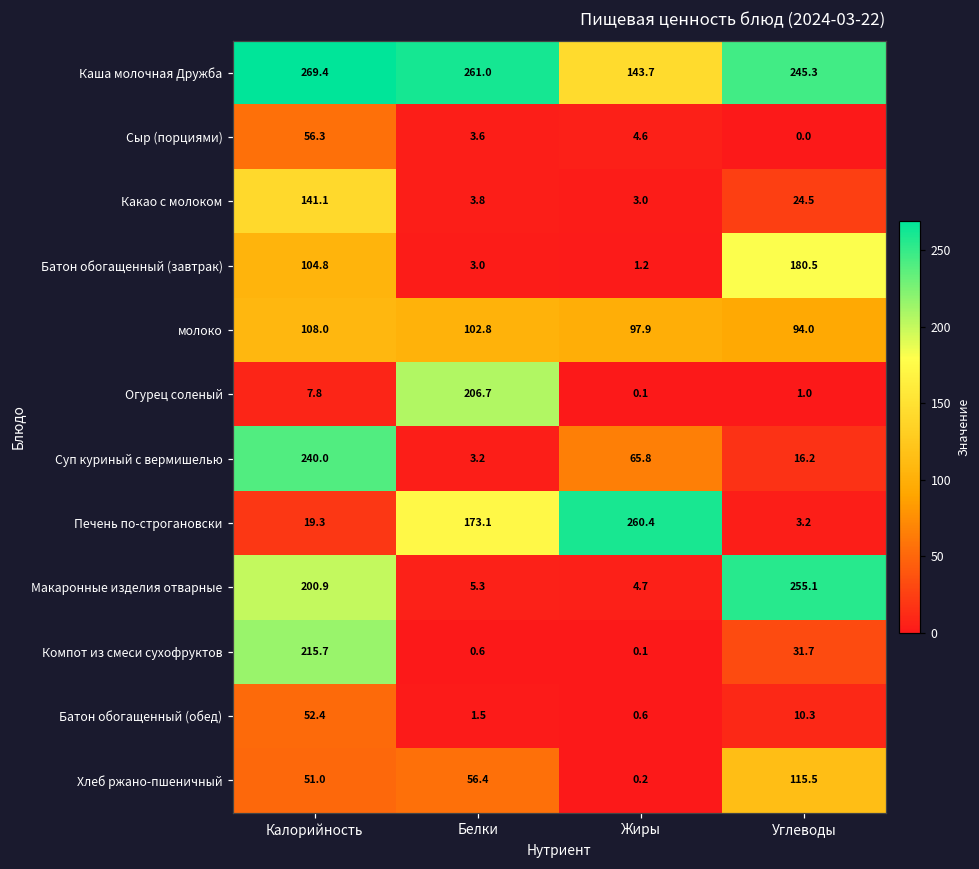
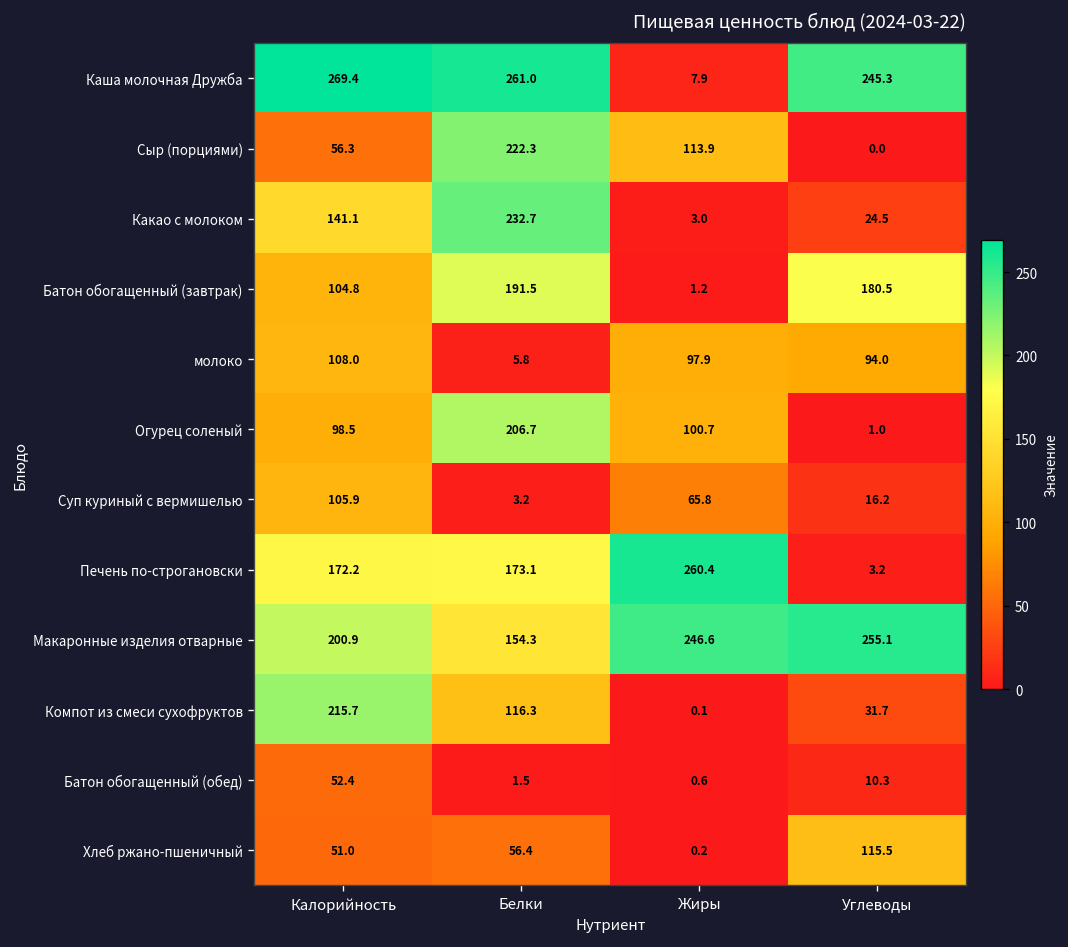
Каша молочная Дружба, Жиры: 143.7 -> 7.9
Сыр (порциями), Белки: 3.6 -> 222.3
Сыр (порциями), Жиры: 4.6 -> 113.9
Какао с молоком, Белки: 3.8 -> 232.7
Батон обогащенный (завтрак), Белки: 3.0 -> 191.5
молоко, Белки: 102.8 -> 5.8
Огурец соленый, Калорийность: 7.8 -> 98.5
Огурец соленый, Жиры: 0.1 -> 100.7
Суп куриный с вермишелью, Калорийность: 240.0 -> 105.9
Печень по-строгановски, Калорийность: 19.3 -> 172.2
Макаронные изделия отварные, Белки: 5.3 -> 154.3
Макаронные изделия отварные, Жиры: 4.7 -> 246.6
Компот из смеси сухофруктов, Белки: 0.6 -> 116.3
